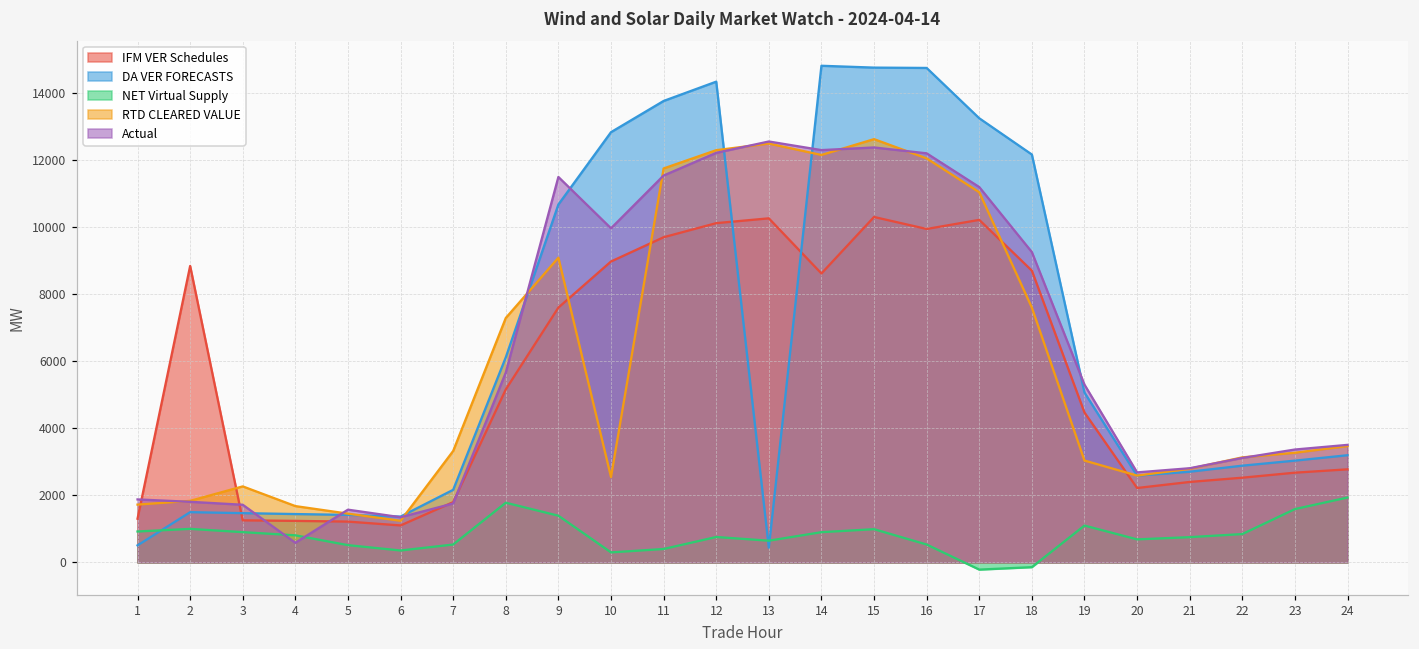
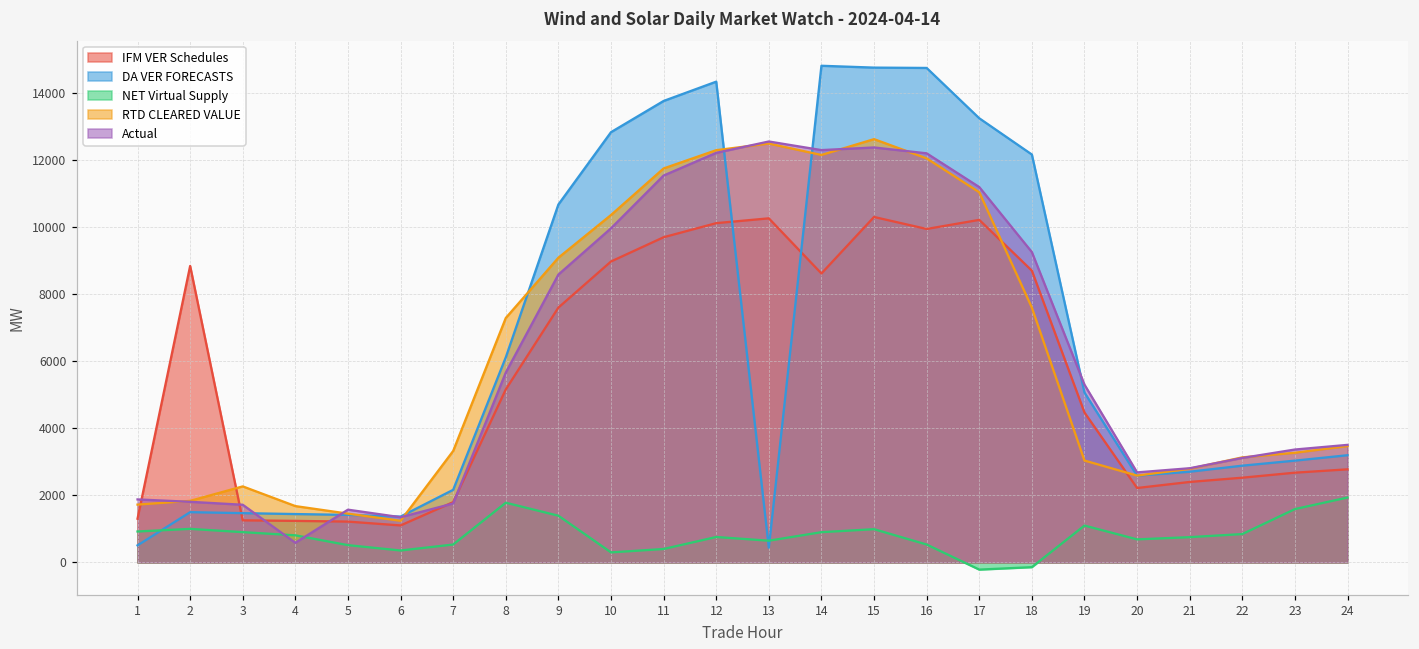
Actual, 9: 11500 -> 8600
RTD CLEARED VALUE, 10: 2500 -> 10400
